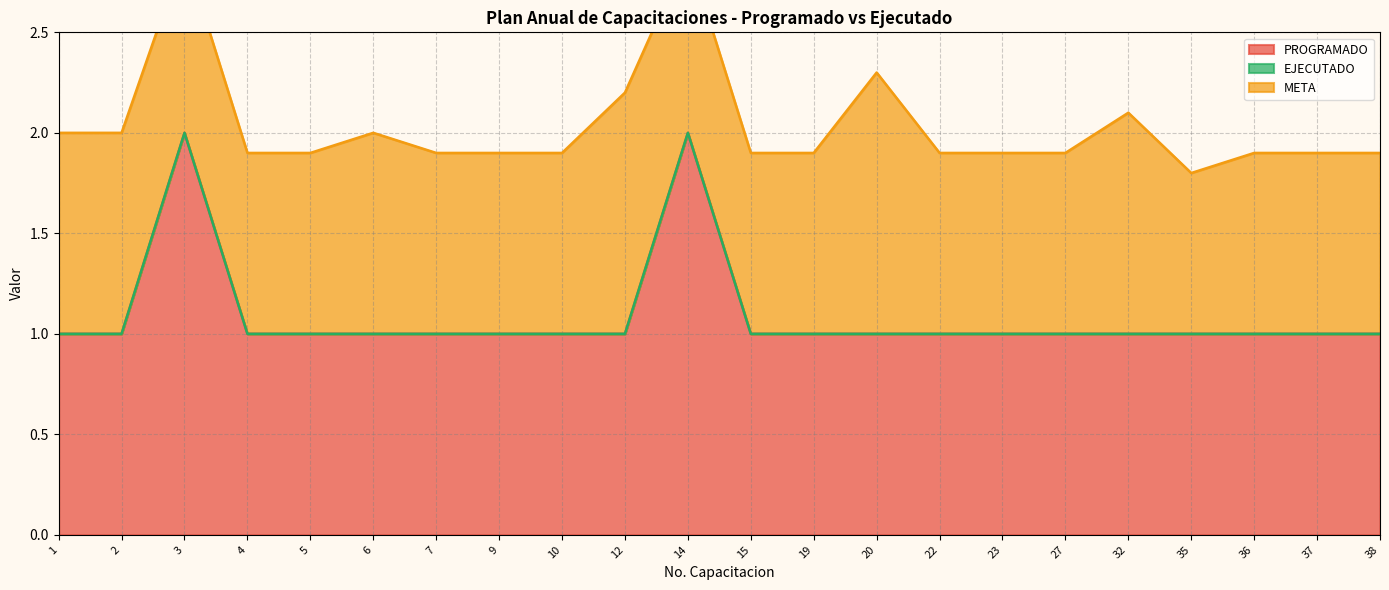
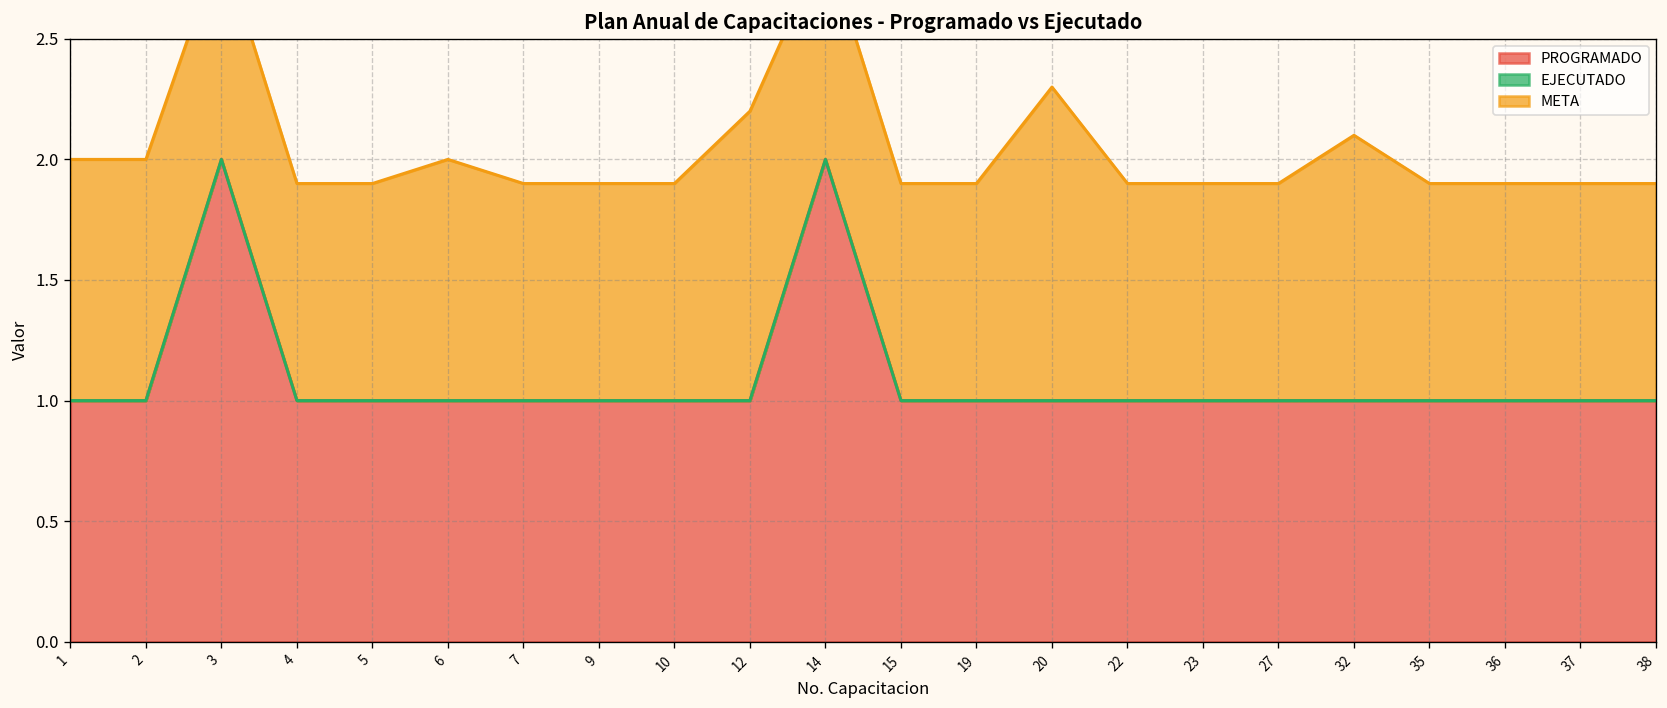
META, 35: 0.8 -> 0.9
